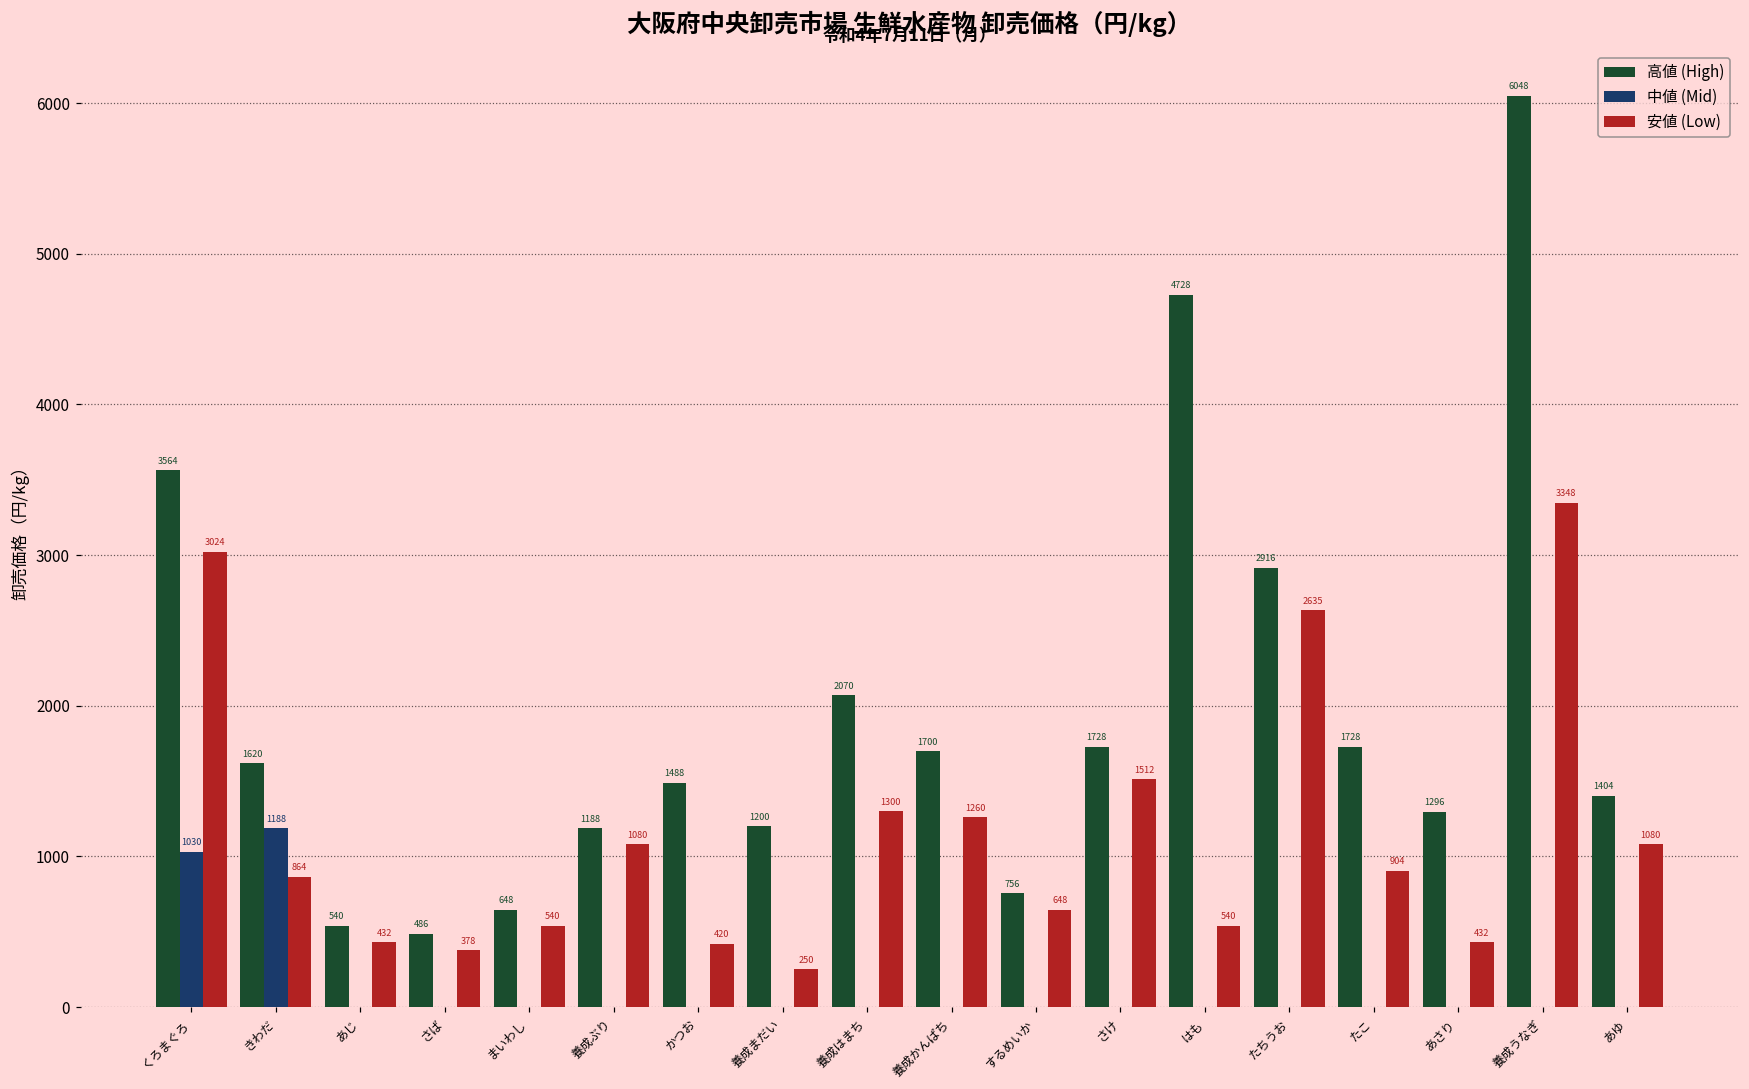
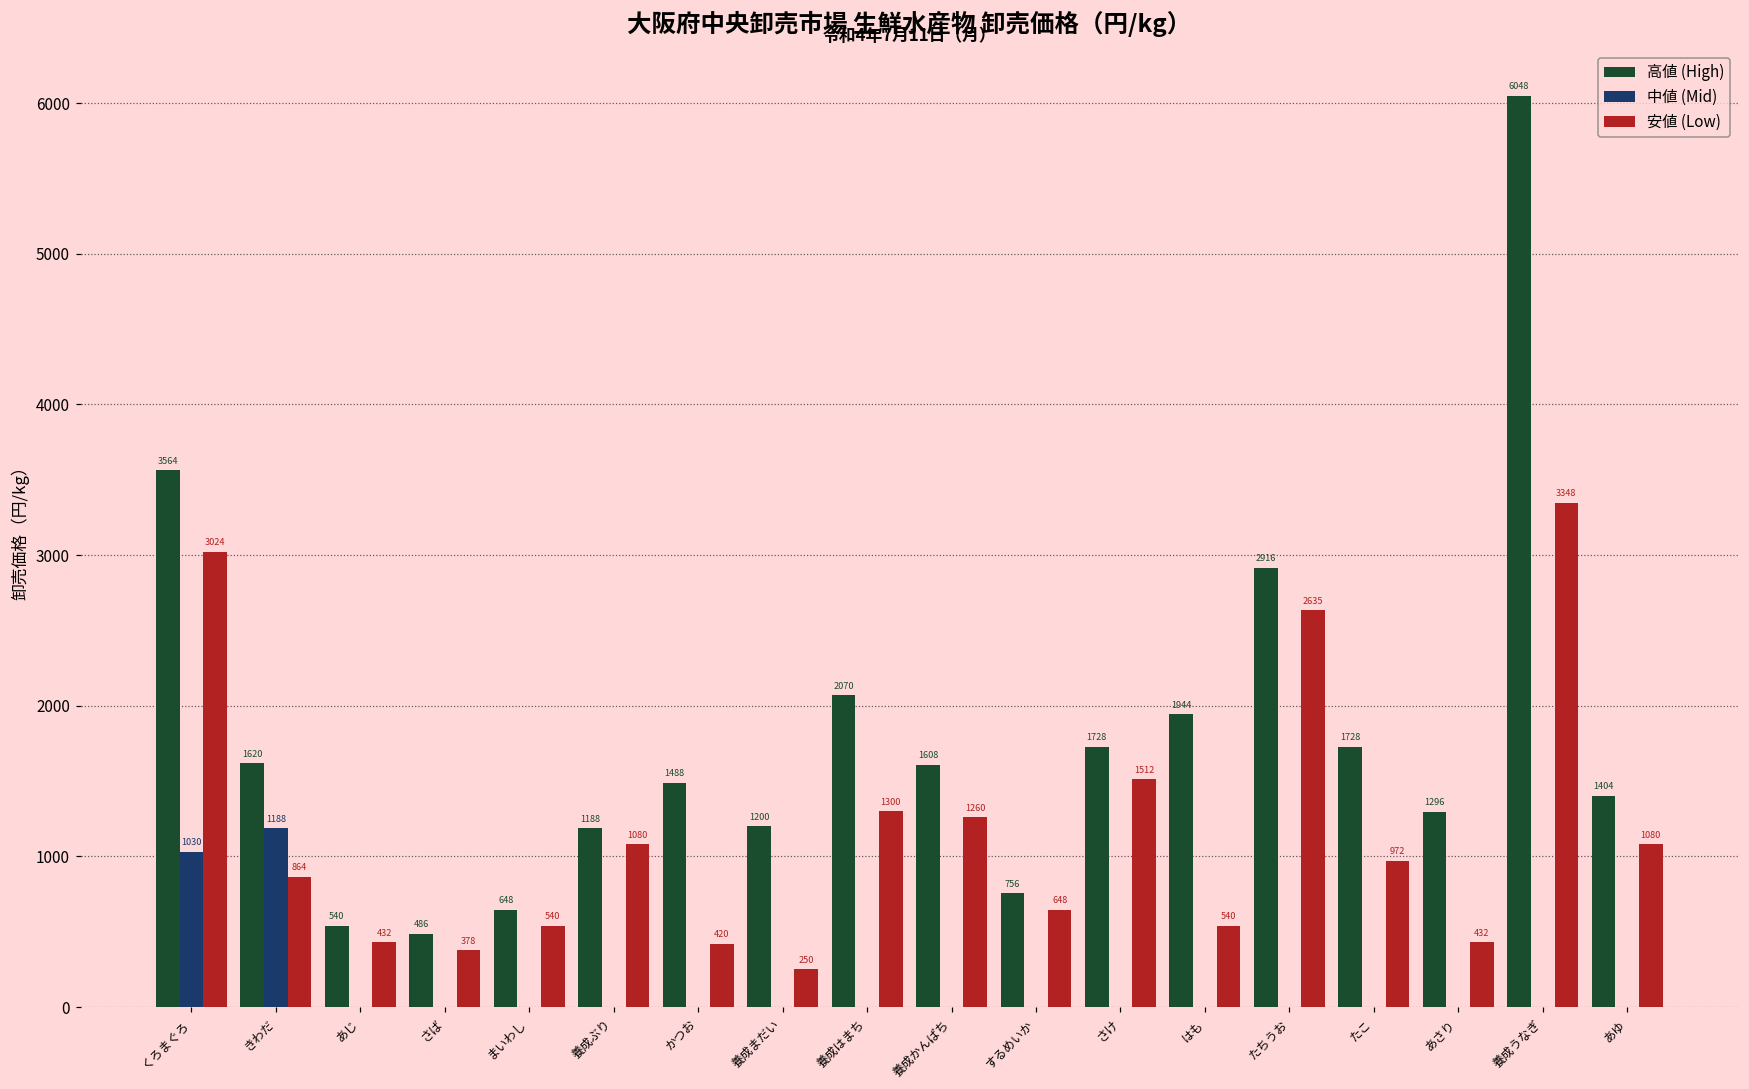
高値 (High), 養成かんぱち: 1700 -> 1608
高値 (High), はも: 4728 -> 1944
安値 (Low), たこ: 904 -> 972
